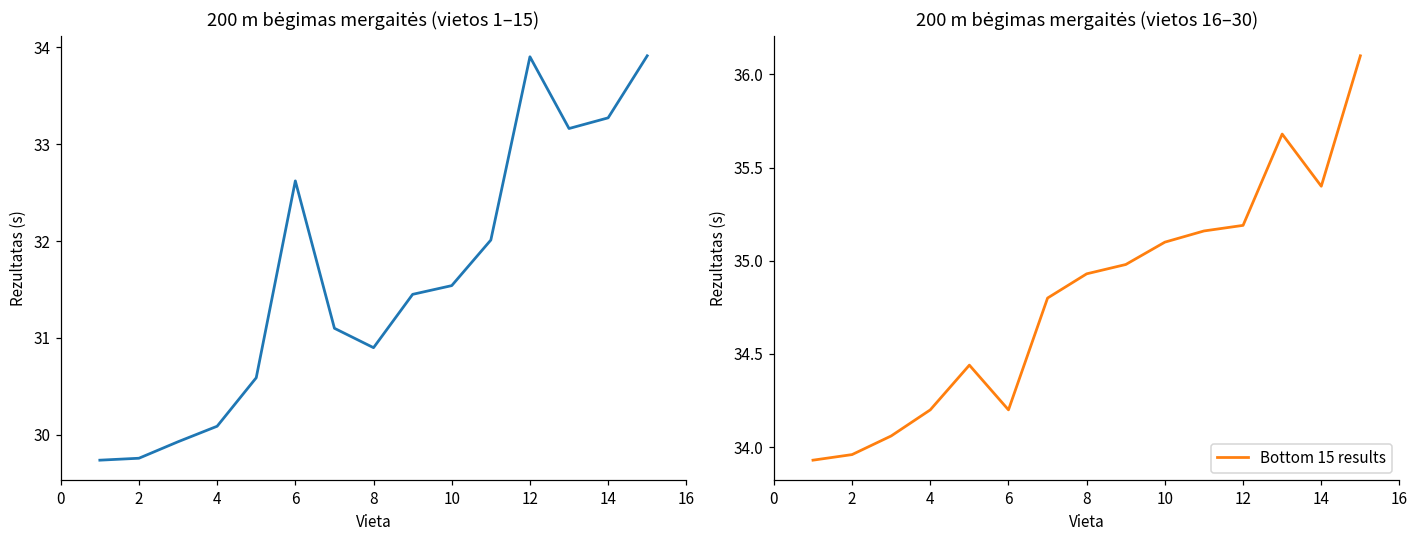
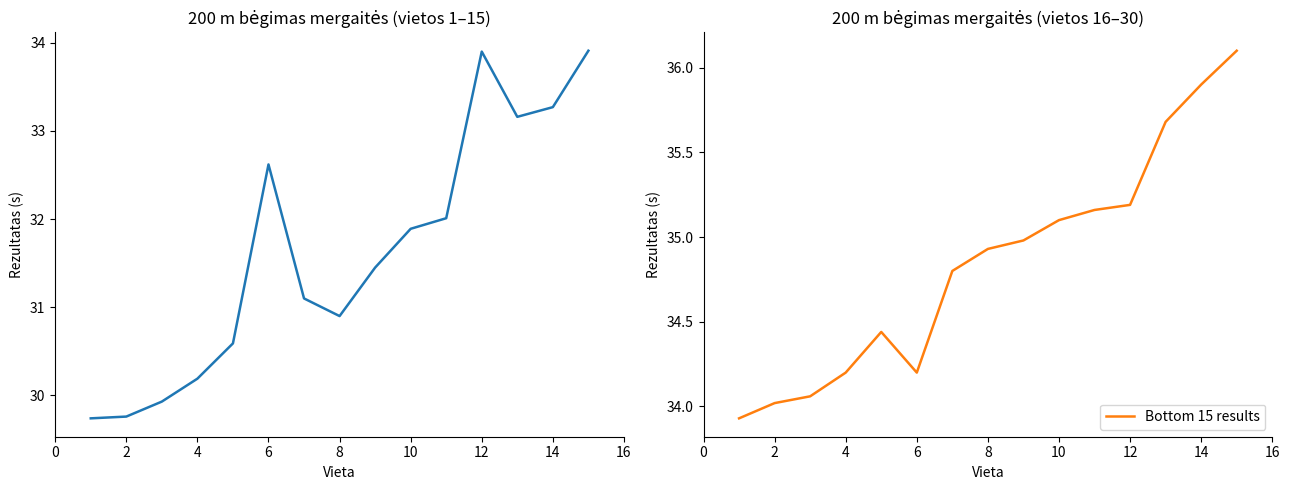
200 m bėgimas mergaitės (vietos 1–15), 4: 30.1 -> 30.2
200 m bėgimas mergaitės (vietos 1–15), 10: 31.5 -> 31.9
200 m bėgimas mergaitės (vietos 16–30), 2: 33.96 -> 34.02
200 m bėgimas mergaitės (vietos 16–30), 14: 35.4 -> 35.9
